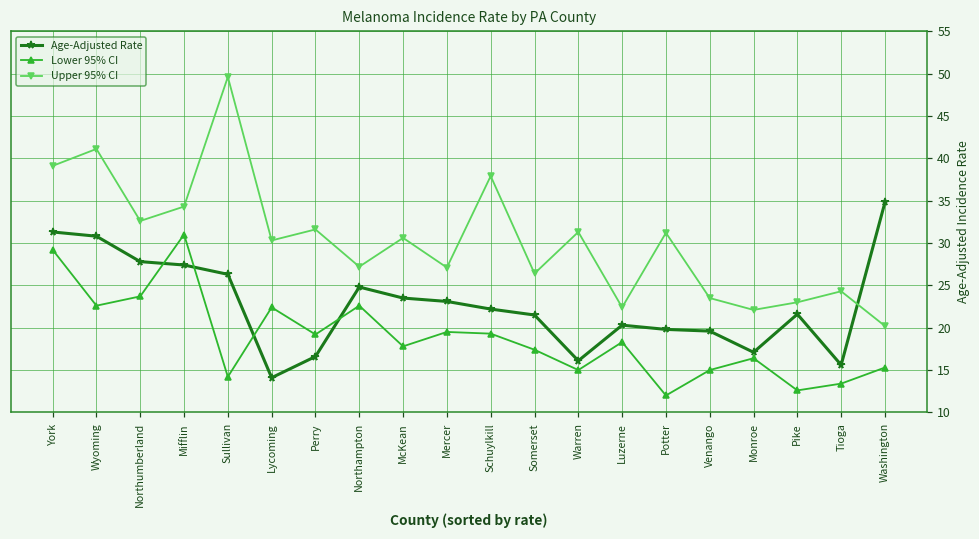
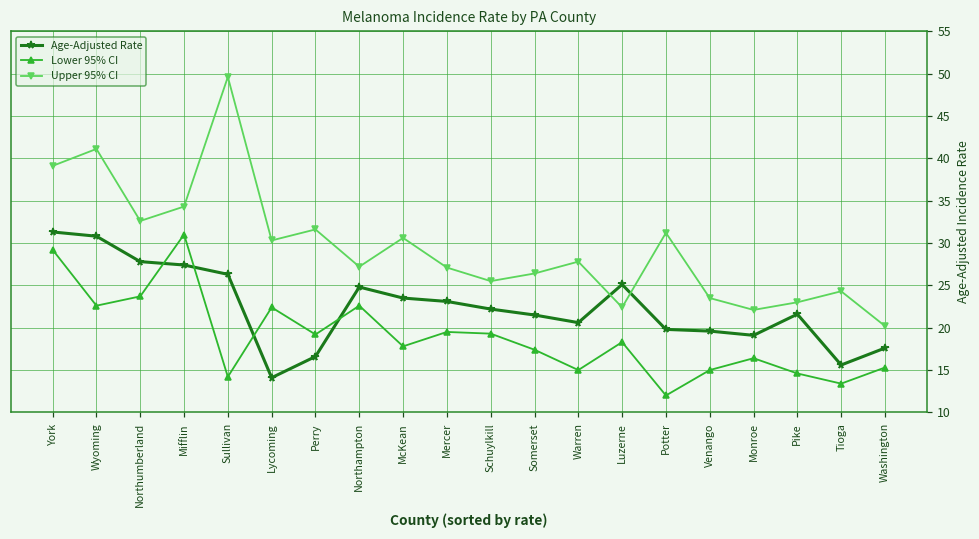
Upper 95% CI, Schuylkill: 38 -> 26
Age-Adjusted Rate, Warren: 16 -> 21
Upper 95% CI, Warren: 31 -> 28
Age-Adjusted Rate, Luzerne: 20 -> 25
Age-Adjusted Rate, Monroe: 17 -> 19
Lower 95% CI, Pike: 13 -> 15
Age-Adjusted Rate, Washington: 35 -> 18
